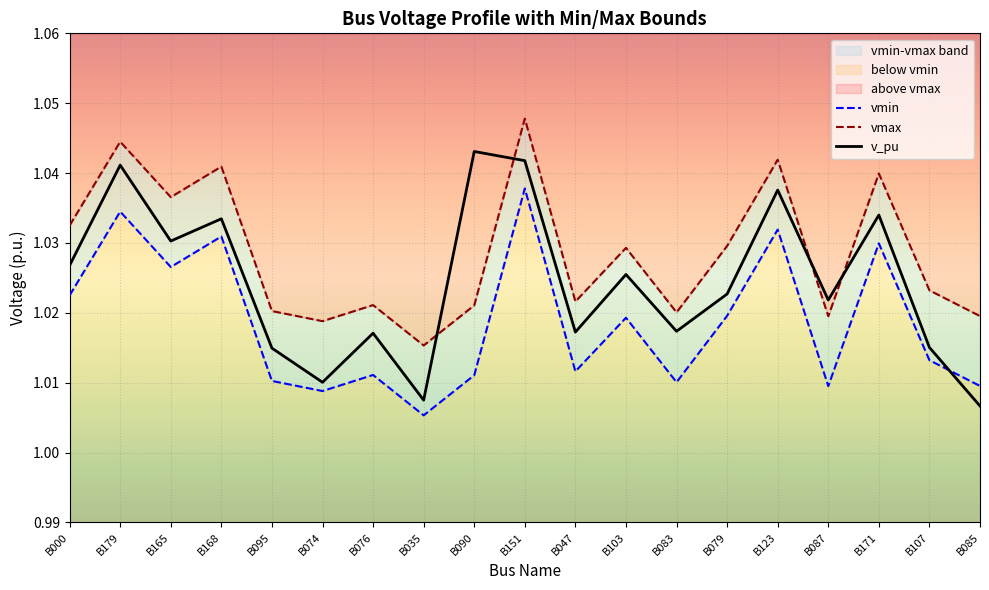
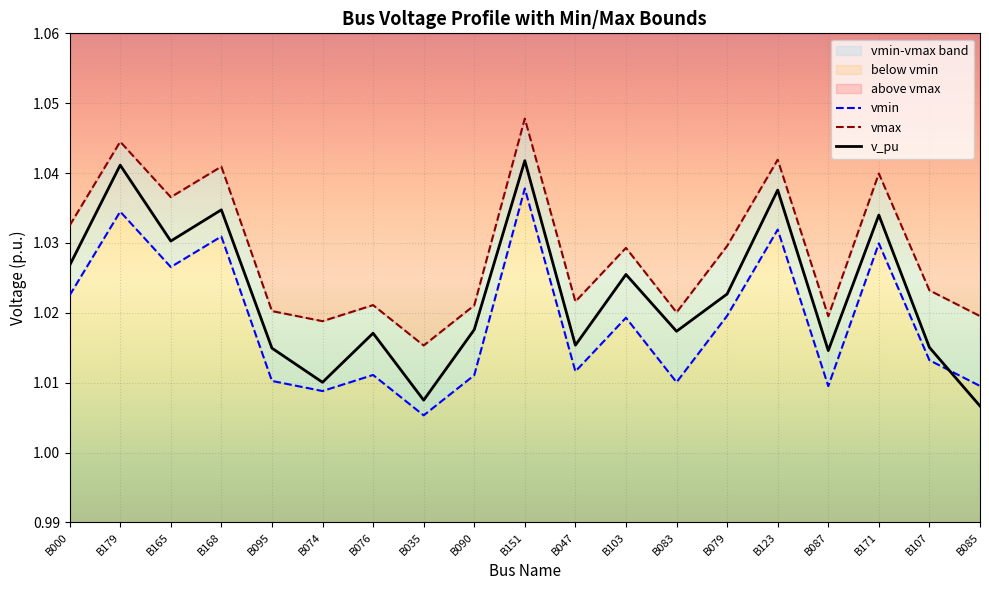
v_pu, B168: 1.033 -> 1.035
v_pu, B090: 1.043 -> 1.018
v_pu, B047: 1.017 -> 1.015
v_pu, B087: 1.022 -> 1.015
